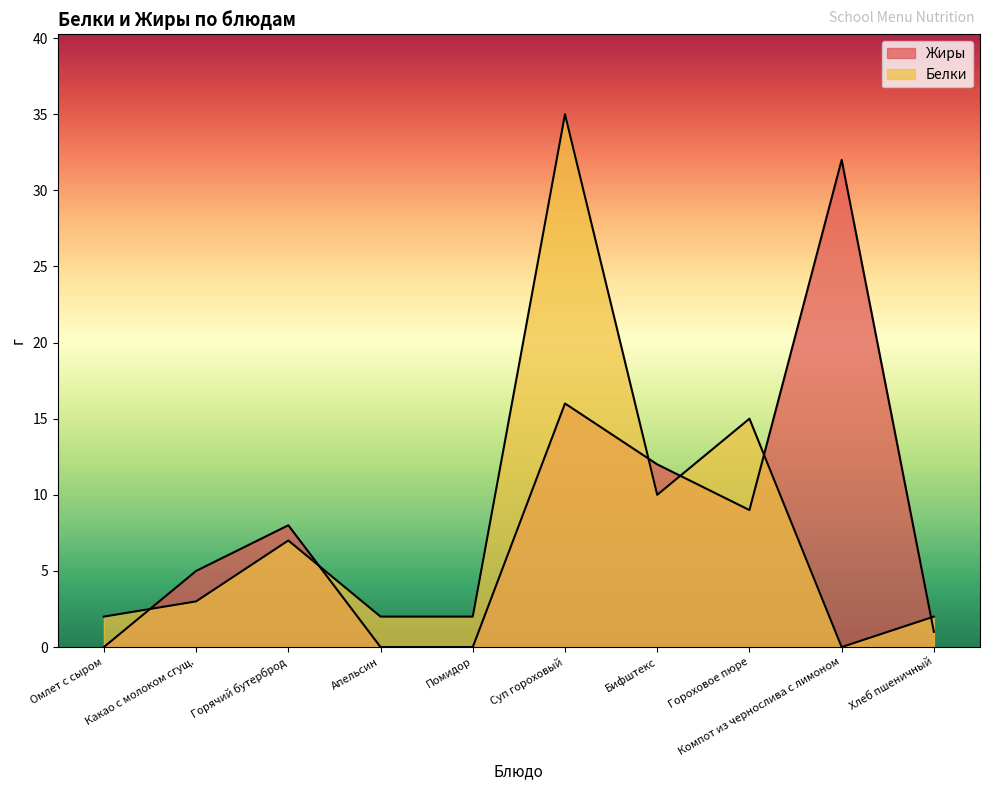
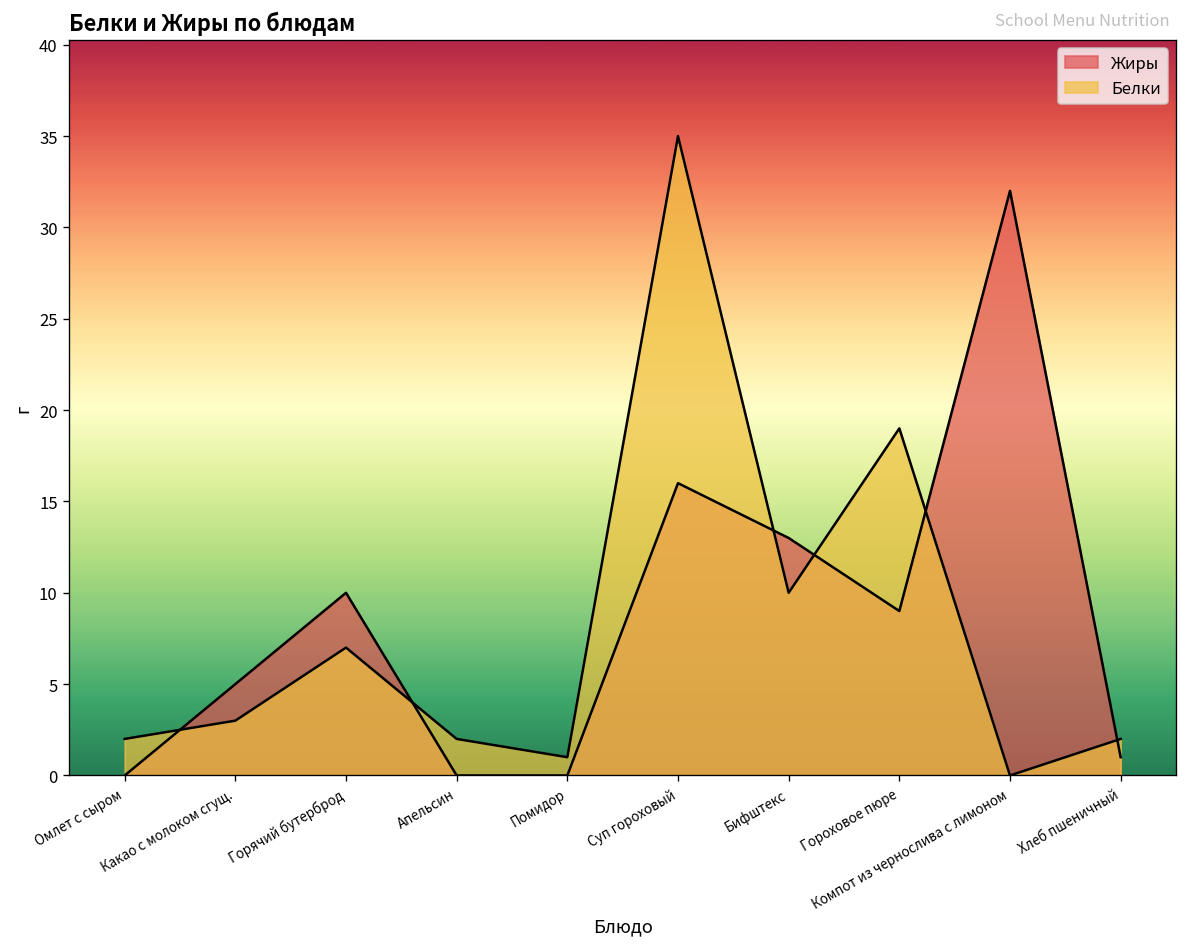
Жиры, Горячий бутерброд: 8 -> 10
Белки, Помидор: 2 -> 1
Жиры, Бифштекс: 12 -> 13
Белки, Гороховое пюре: 15 -> 19
